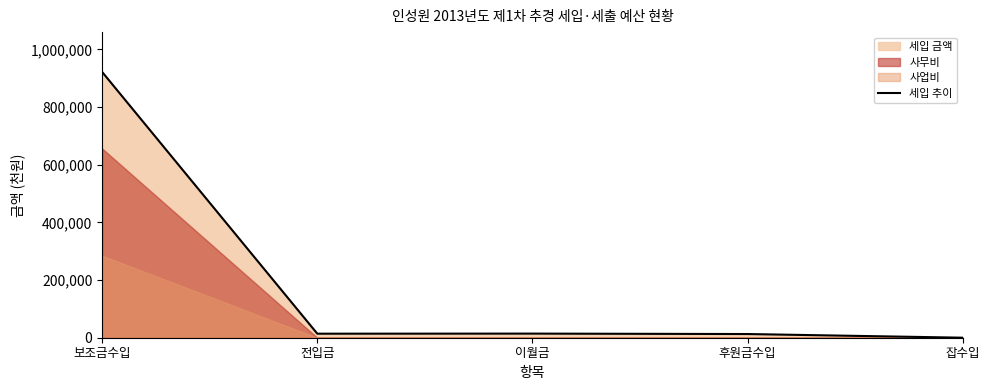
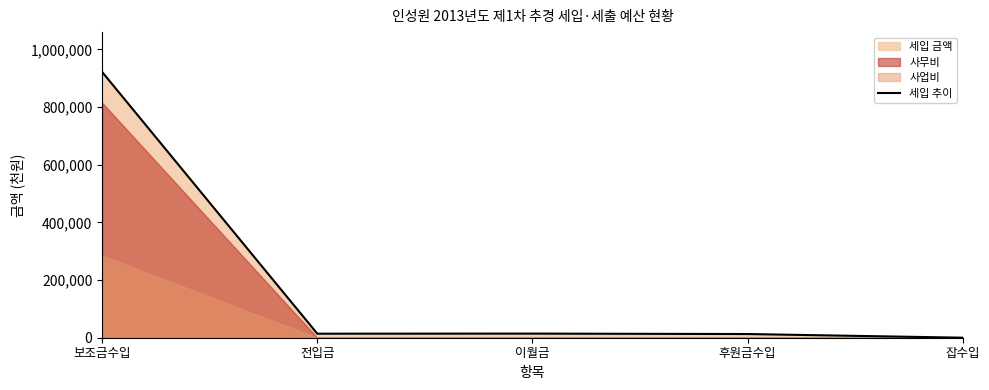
사무비, 보조금수입: 660,000 -> 810,000
